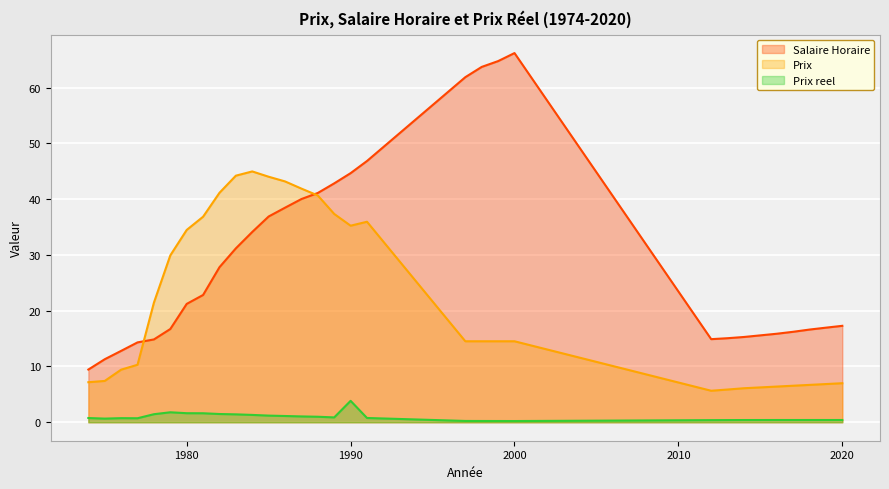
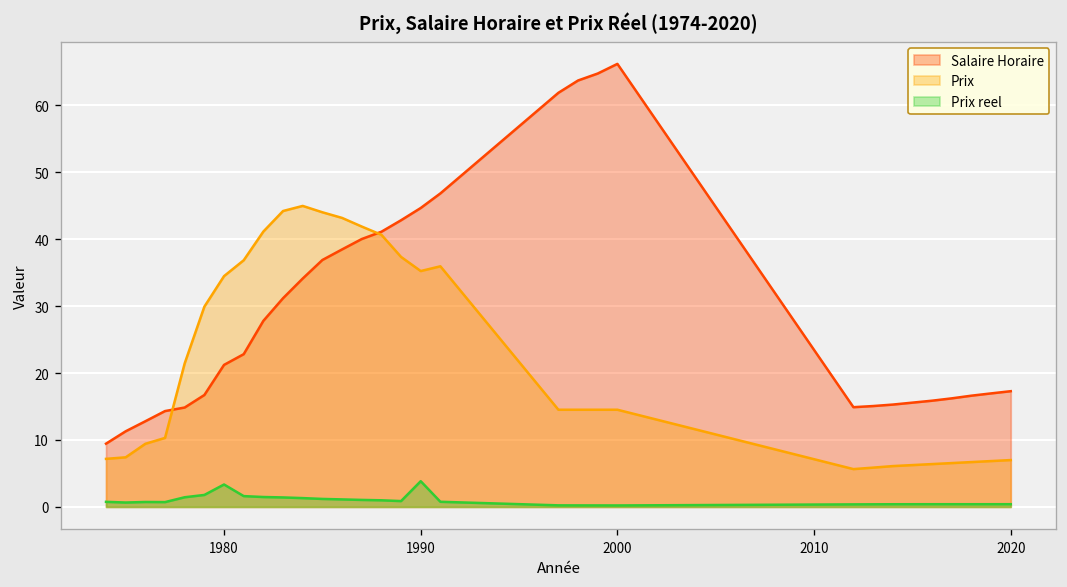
Prix reel, 1980: 2 -> 3
